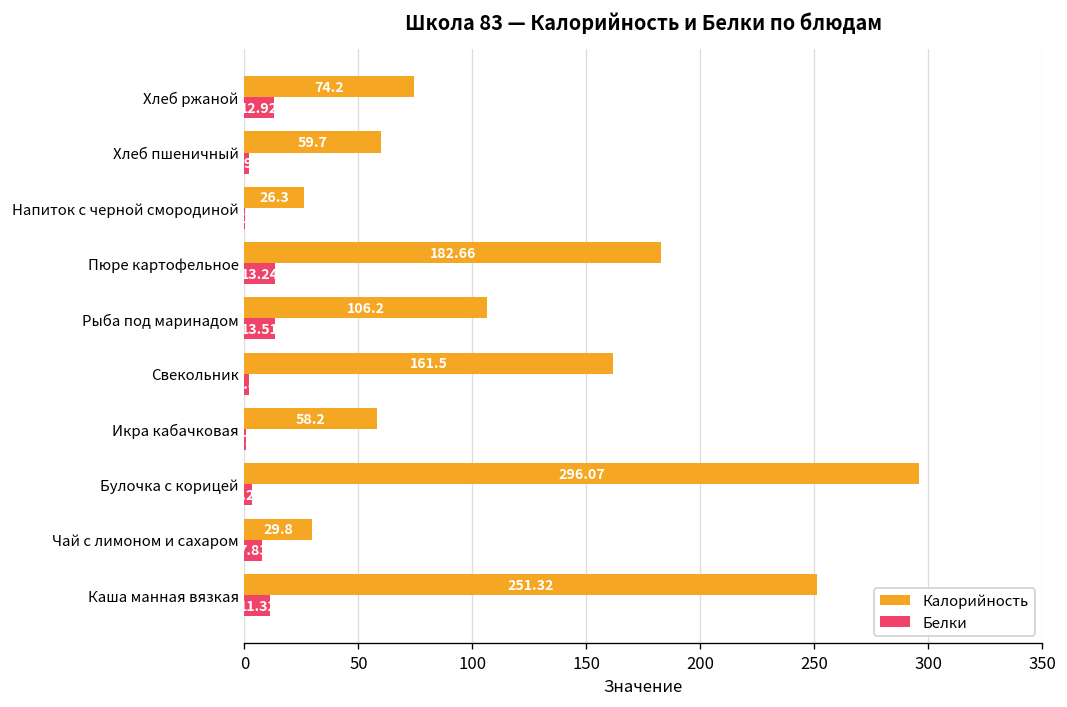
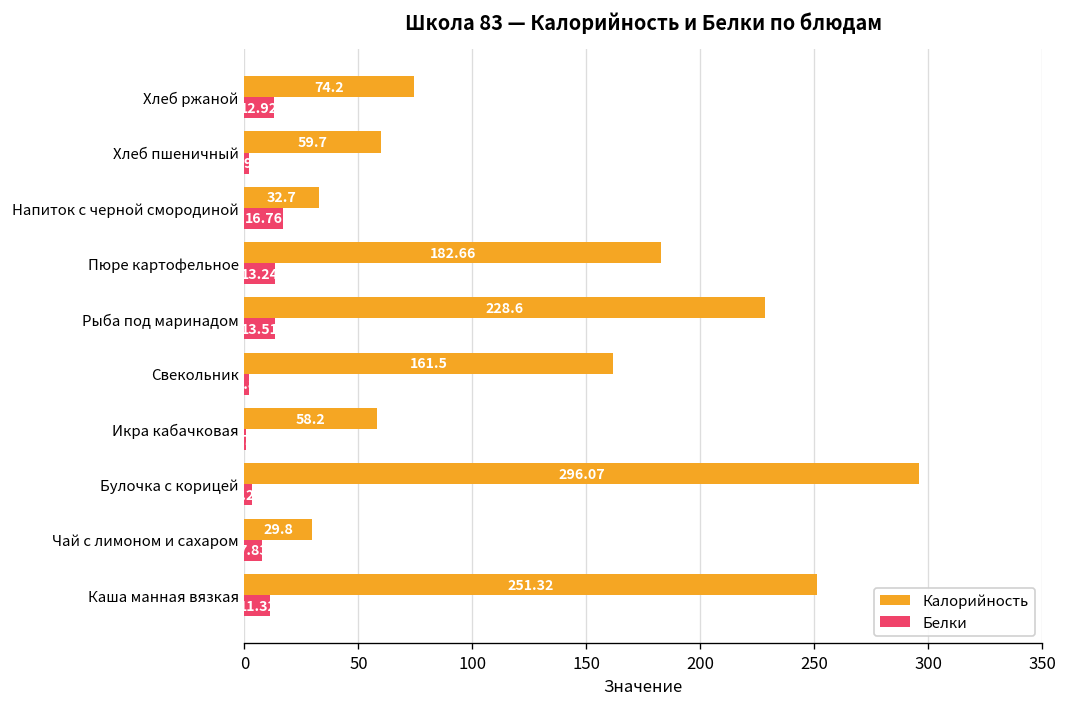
Калорийность, Напиток с черной смородиной: 26.3 -> 32.7
Белки, Напиток с черной смородиной: 0 -> 17
Калорийность, Рыба под маринадом: 106.2 -> 228.6
